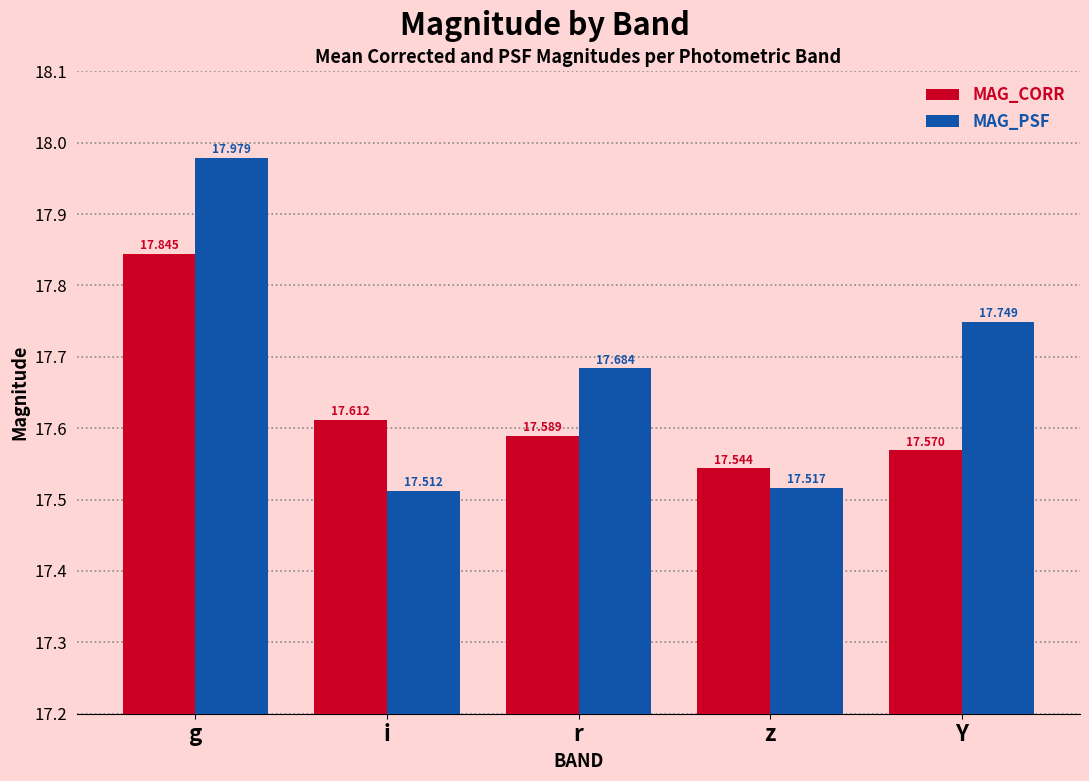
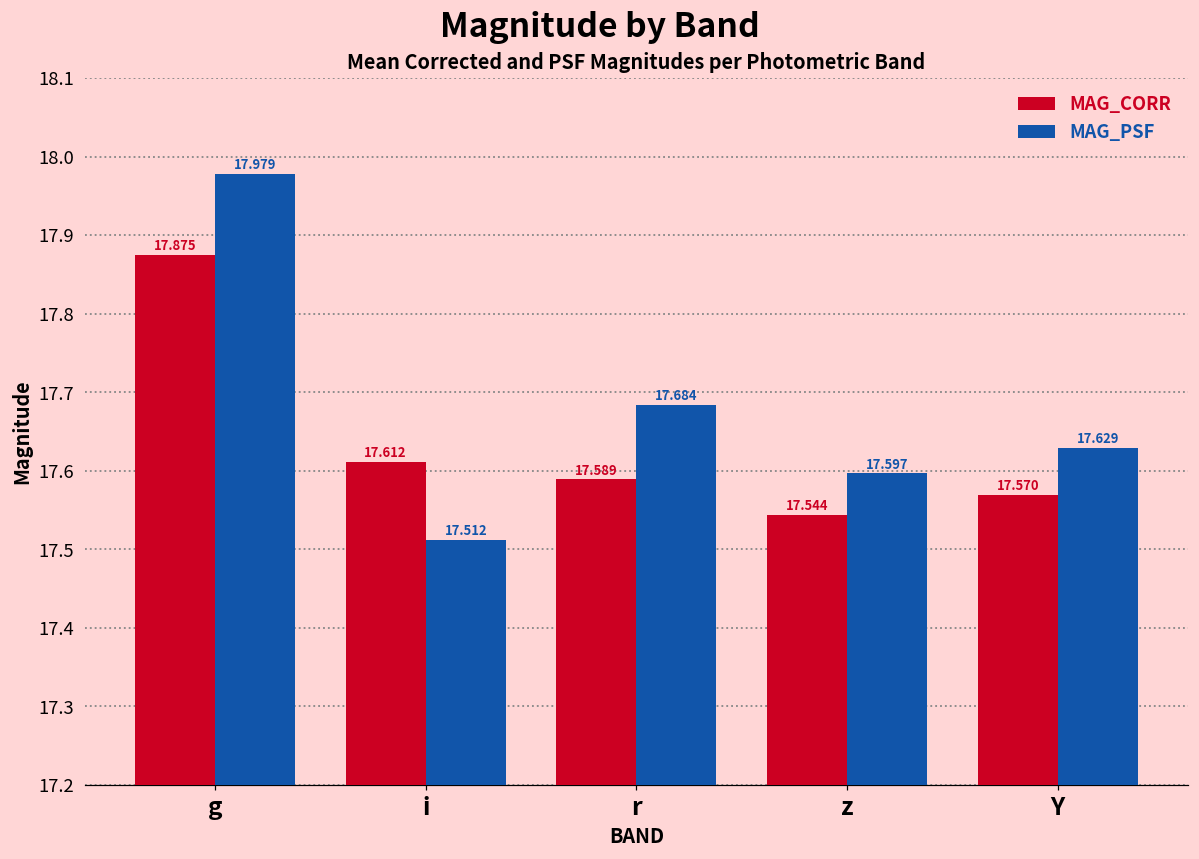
MAG_CORR, g: 17.845 -> 17.875
MAG_PSF, z: 17.517 -> 17.597
MAG_PSF, Y: 17.749 -> 17.629
